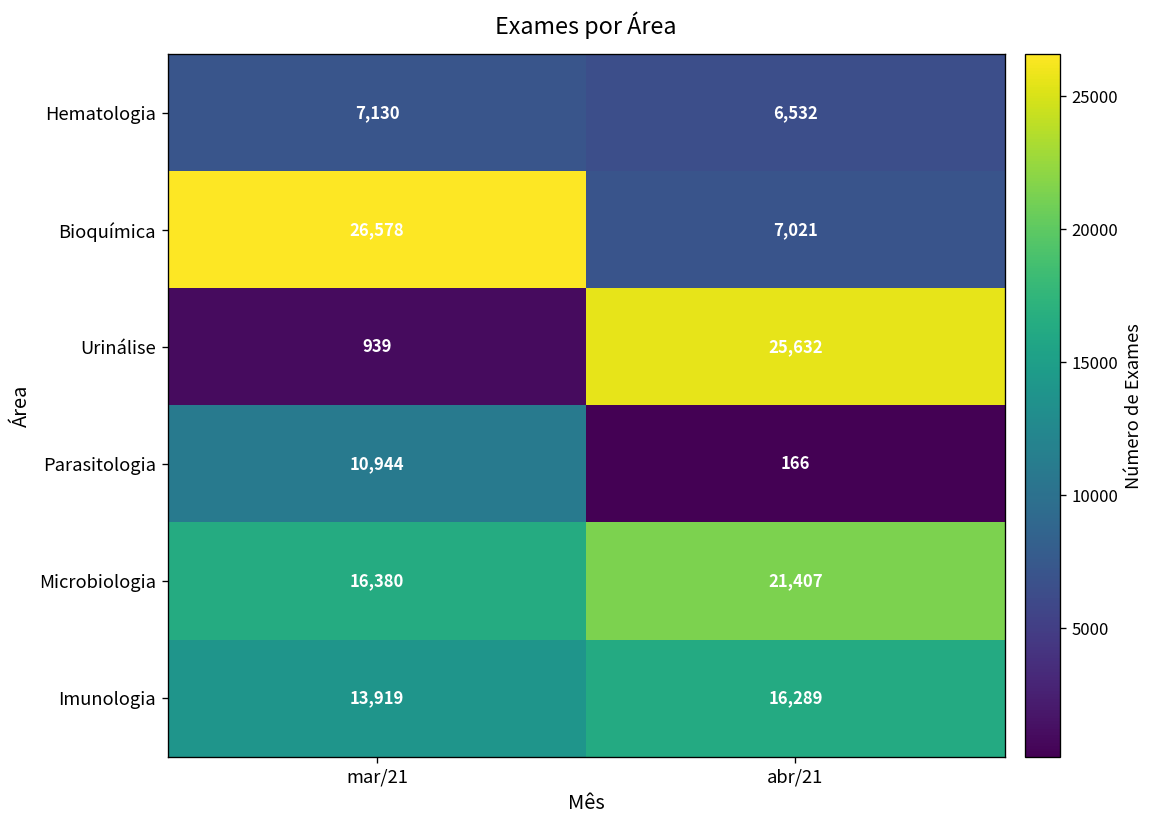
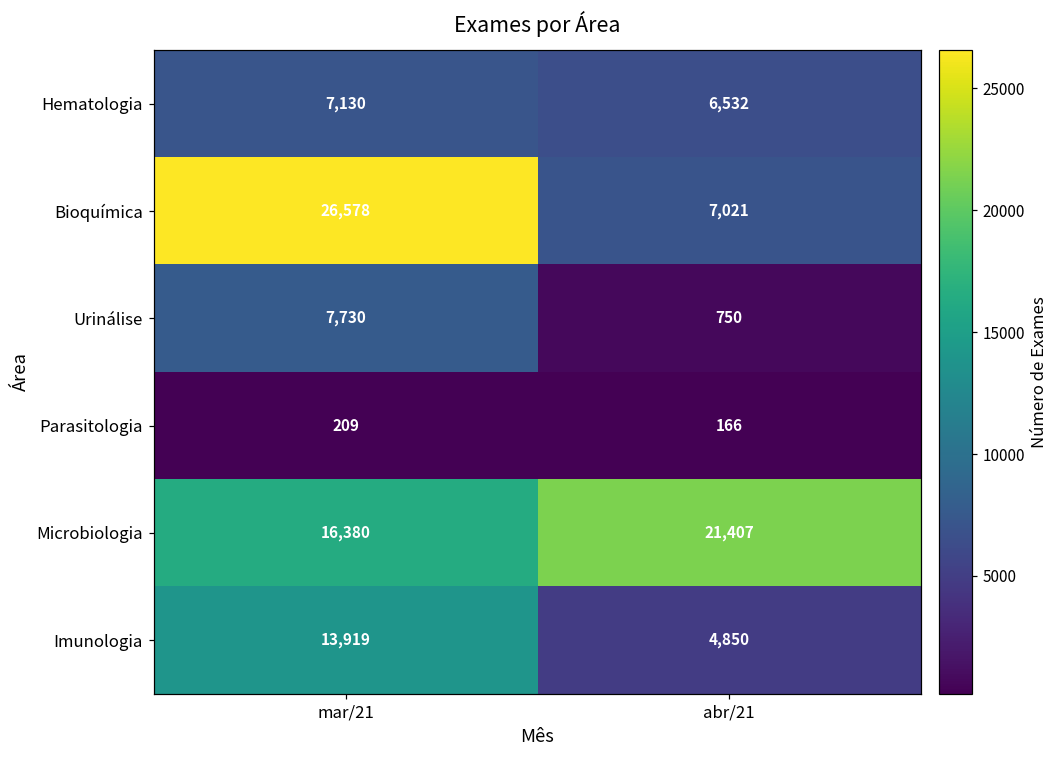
Urinálise, mar/21: 939 -> 7,730
Urinálise, abr/21: 25,632 -> 750
Parasitologia, mar/21: 10,944 -> 209
Imunologia, abr/21: 16,289 -> 4,850
